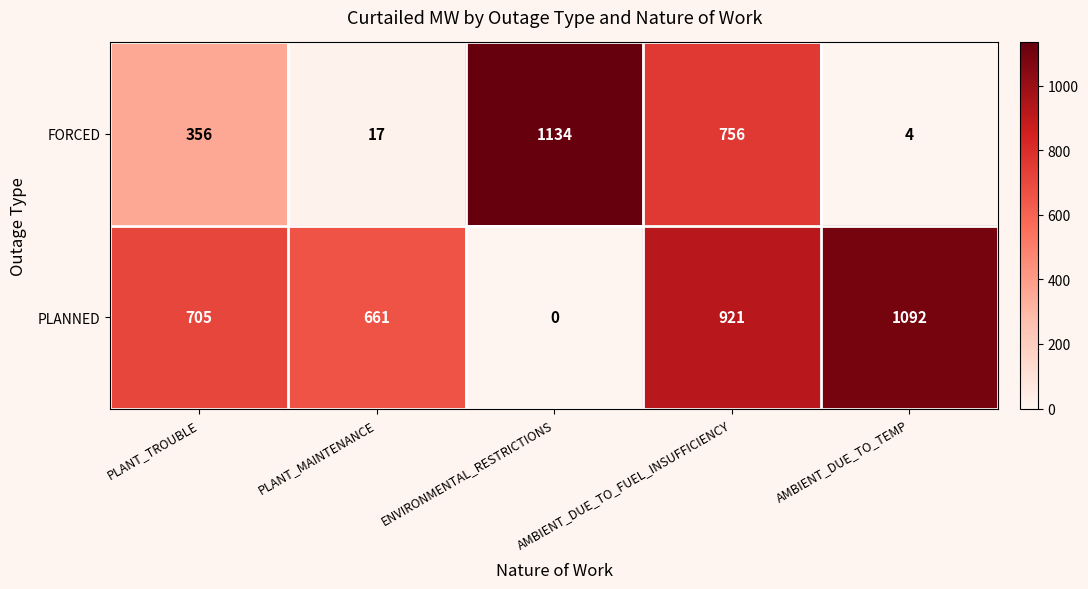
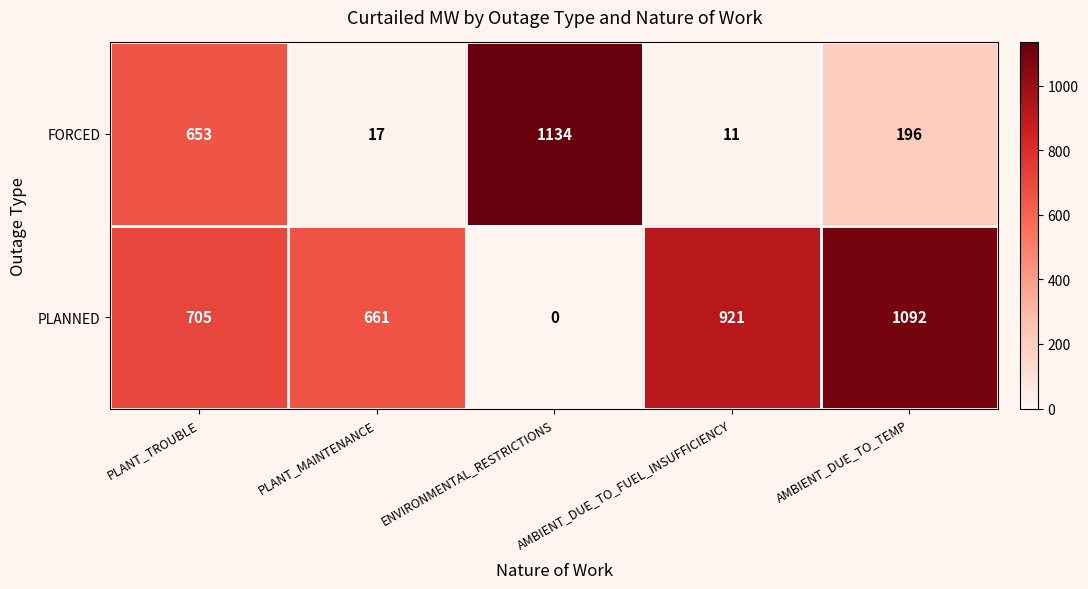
FORCED, PLANT_TROUBLE: 356 -> 653
FORCED, AMBIENT_DUE_TO_FUEL_INSUFFICIENCY: 756 -> 11
FORCED, AMBIENT_DUE_TO_TEMP: 4 -> 196
